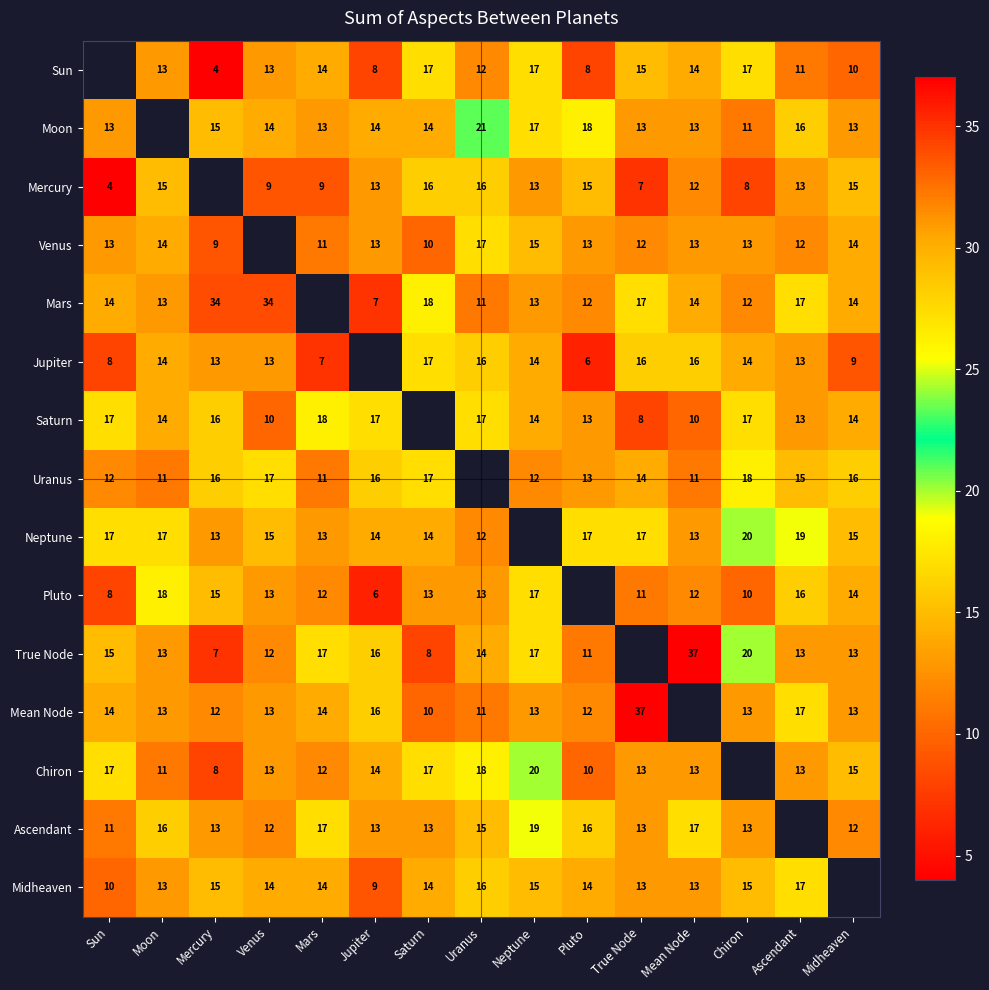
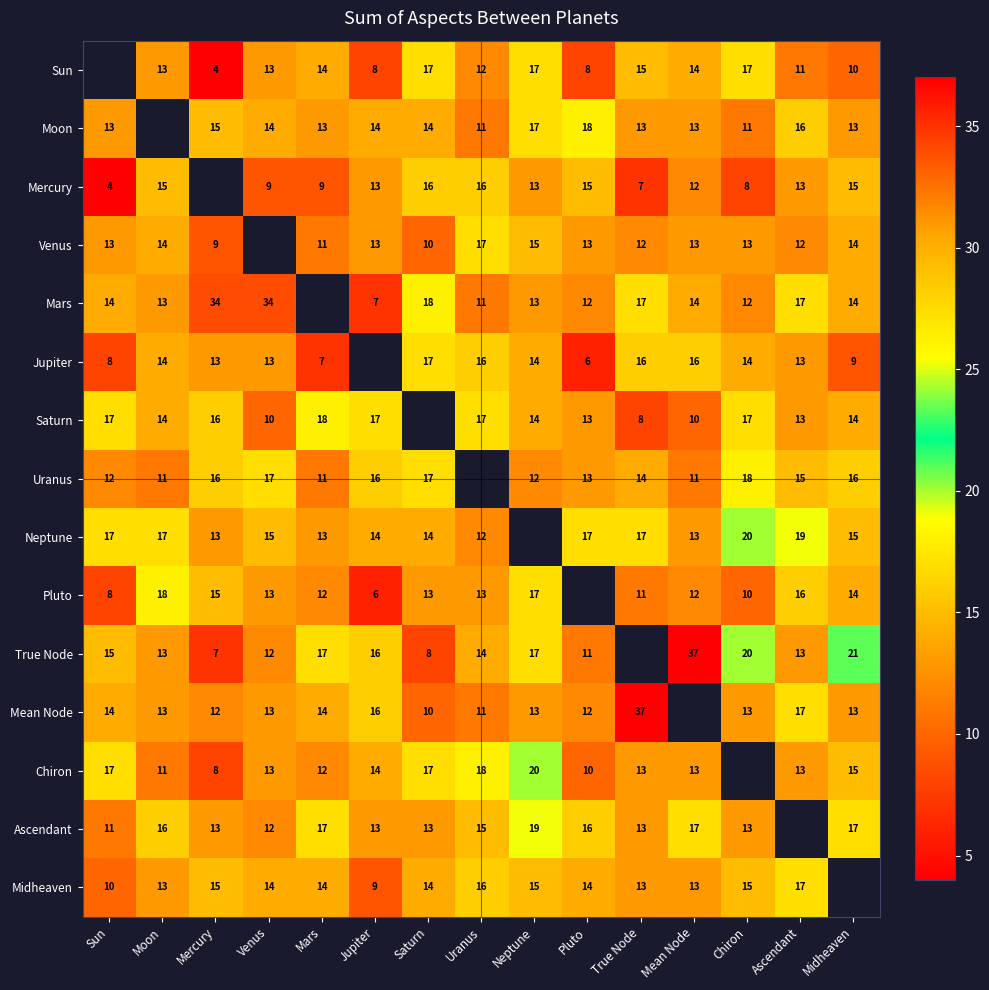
Moon, Uranus: 21 -> 11
True Node, Midheaven: 13 -> 21
Ascendant, Midheaven: 12 -> 17
